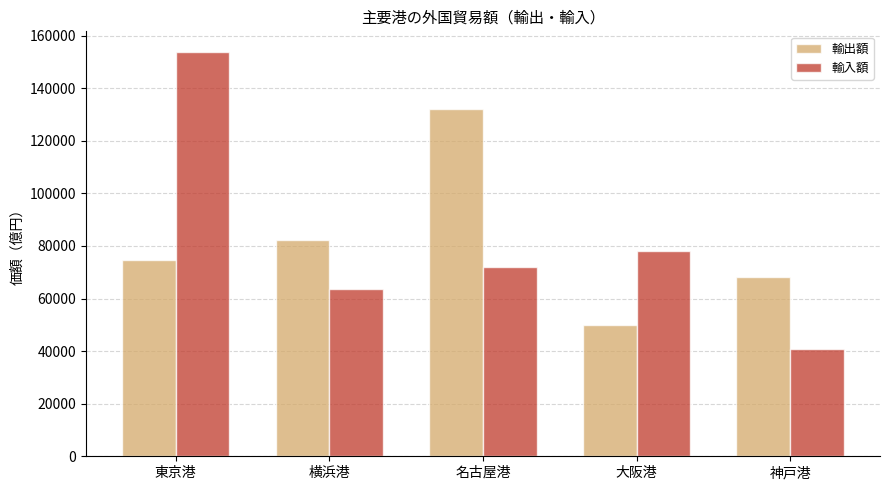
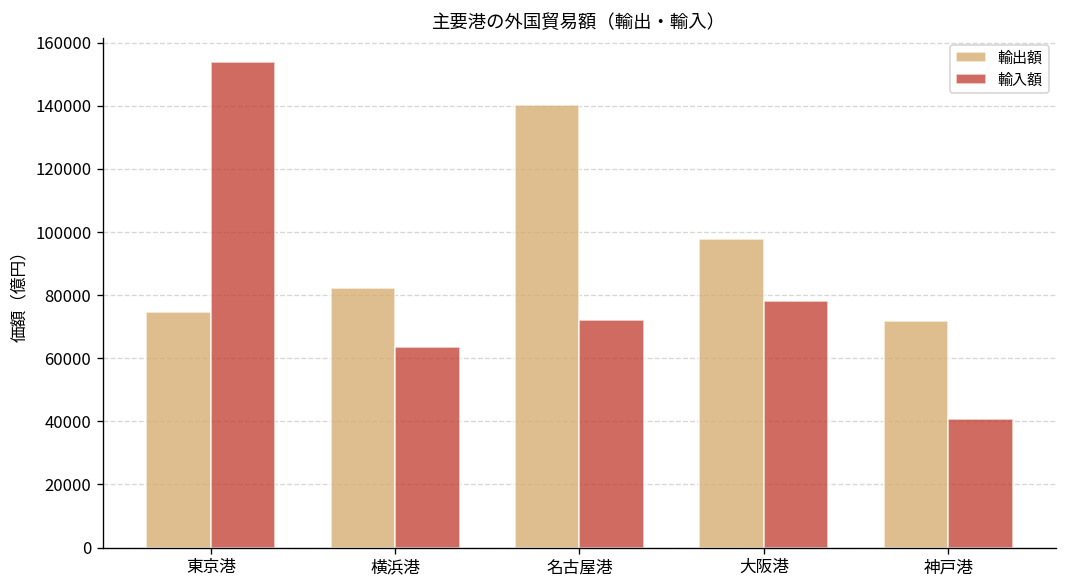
輸出額, 名古屋港: 132000 -> 140000
輸出額, 大阪港: 50000 -> 98000
輸出額, 神戸港: 68000 -> 72000
